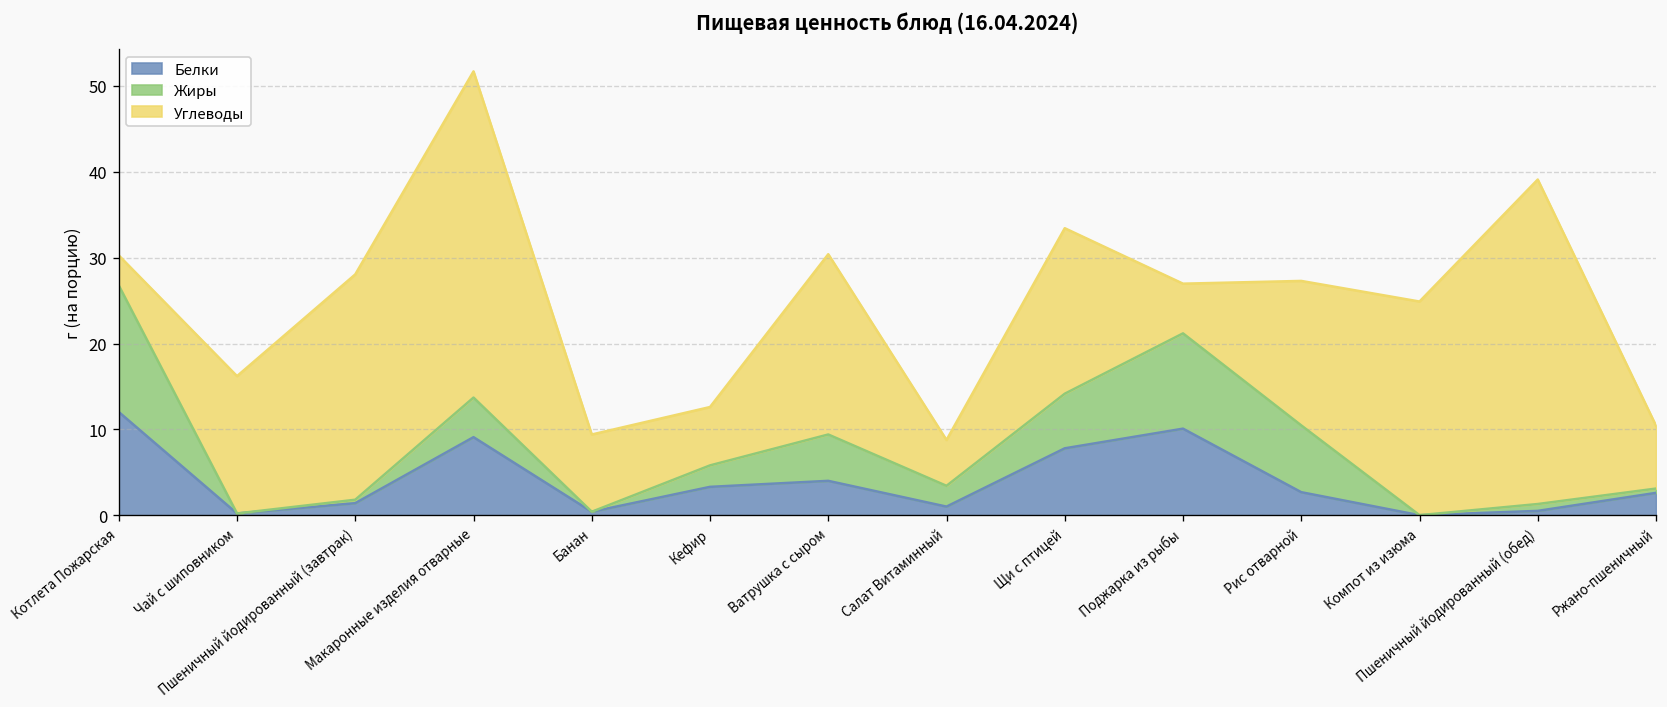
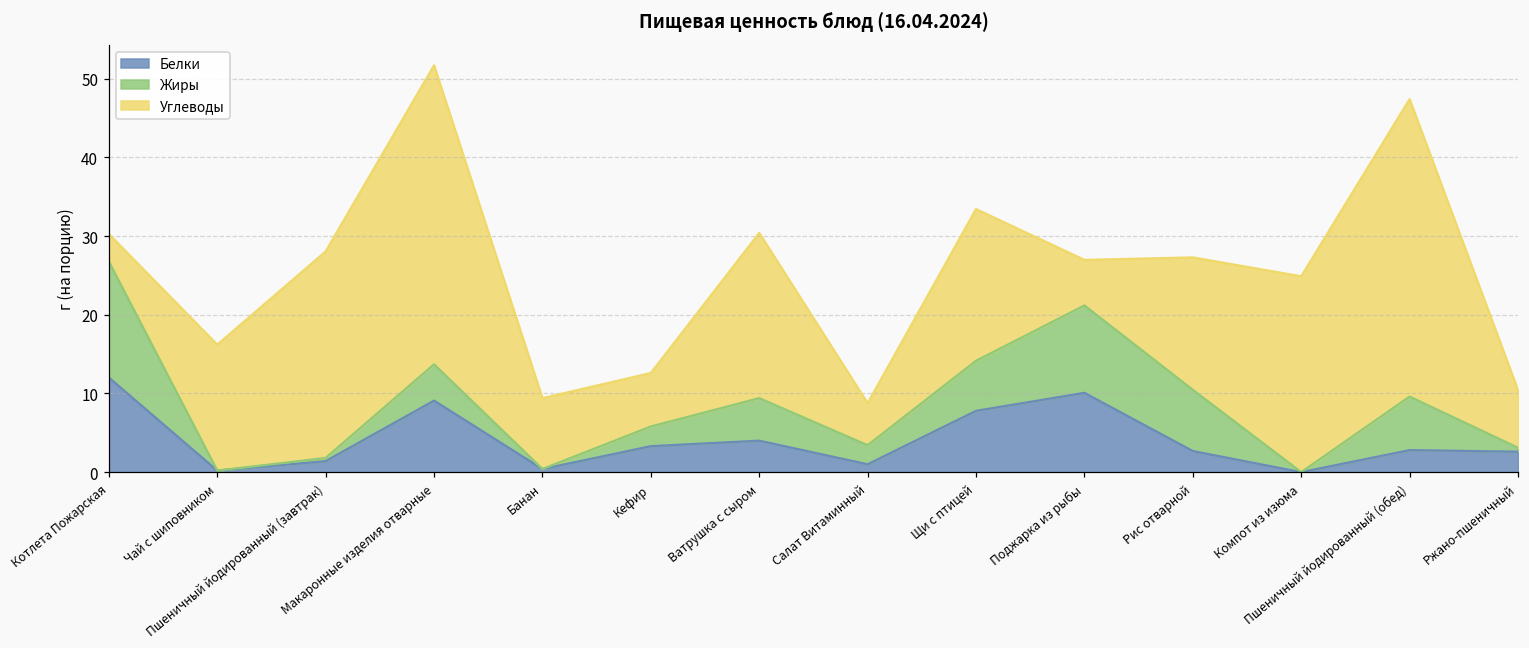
Белки, Пшеничный йодированный (обед): 1 -> 3
Жиры, Пшеничный йодированный (обед): 1 -> 7
